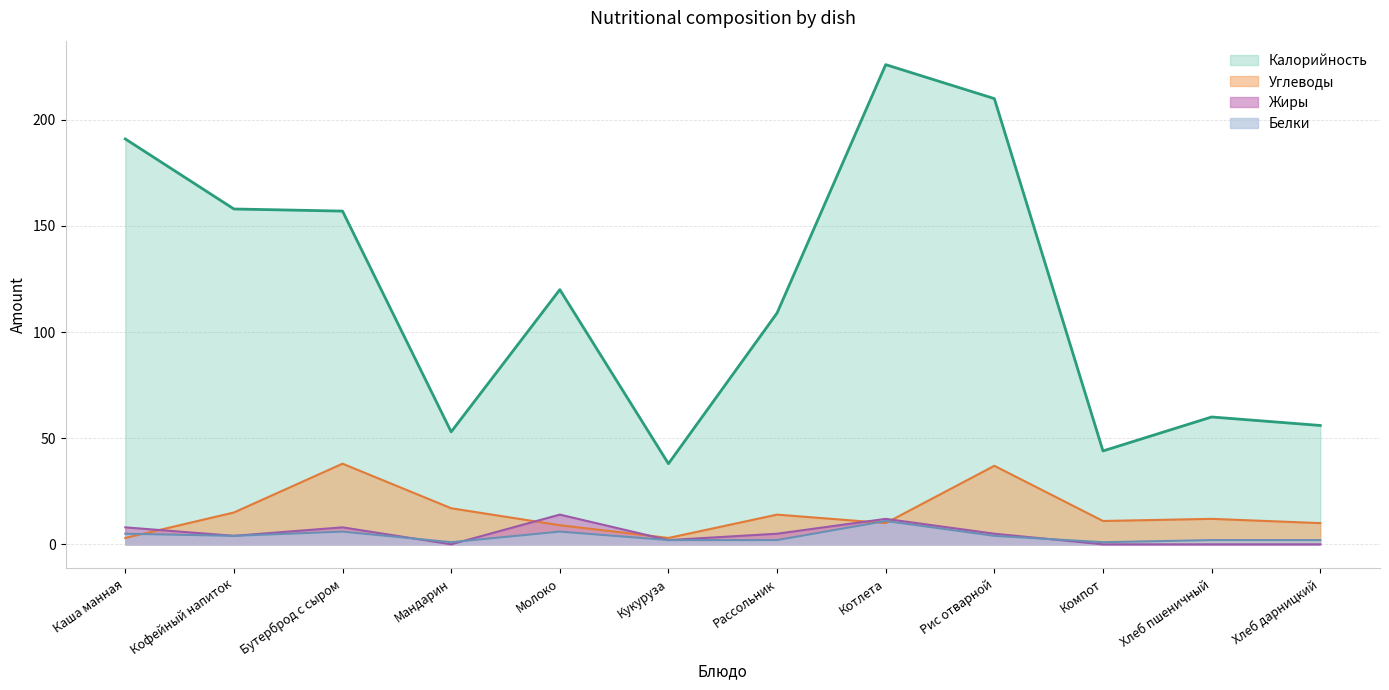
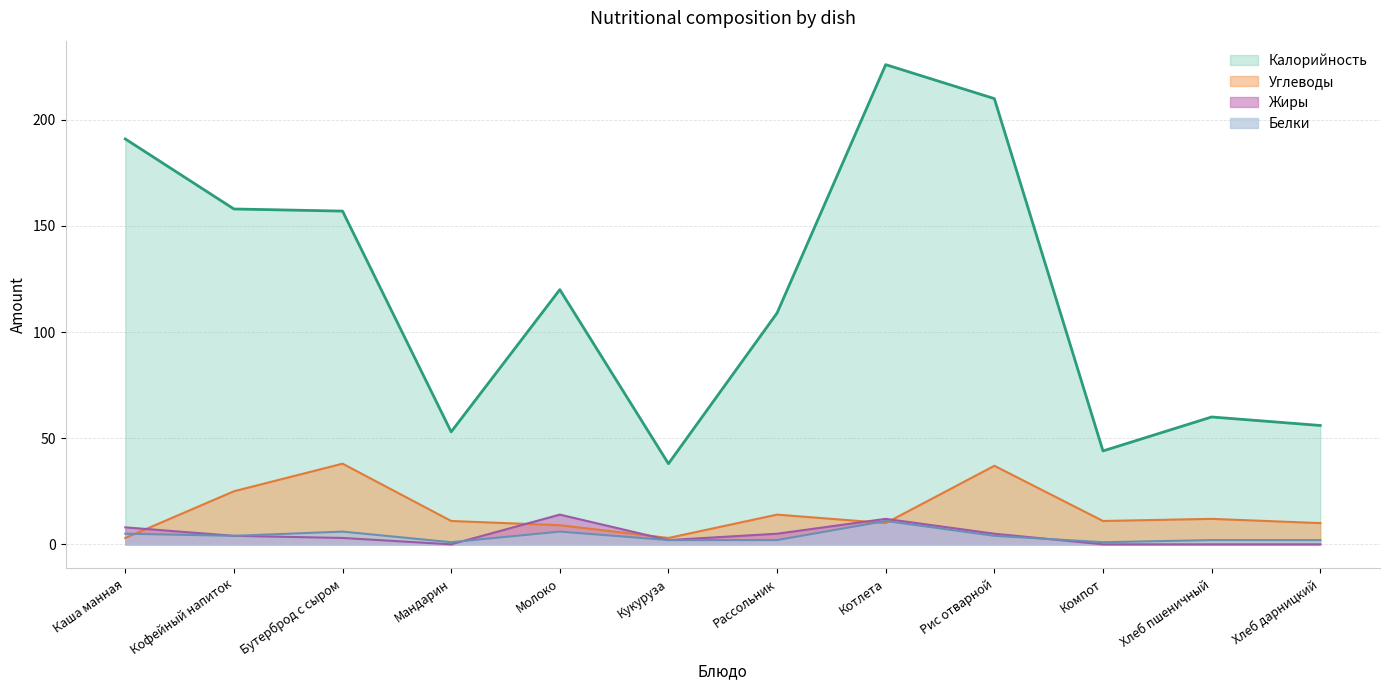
Углеводы, Кофейный напиток: 15 -> 25
Жиры, Бутерброд с сыром: 8 -> 3
Углеводы, Мандарин: 17 -> 11
